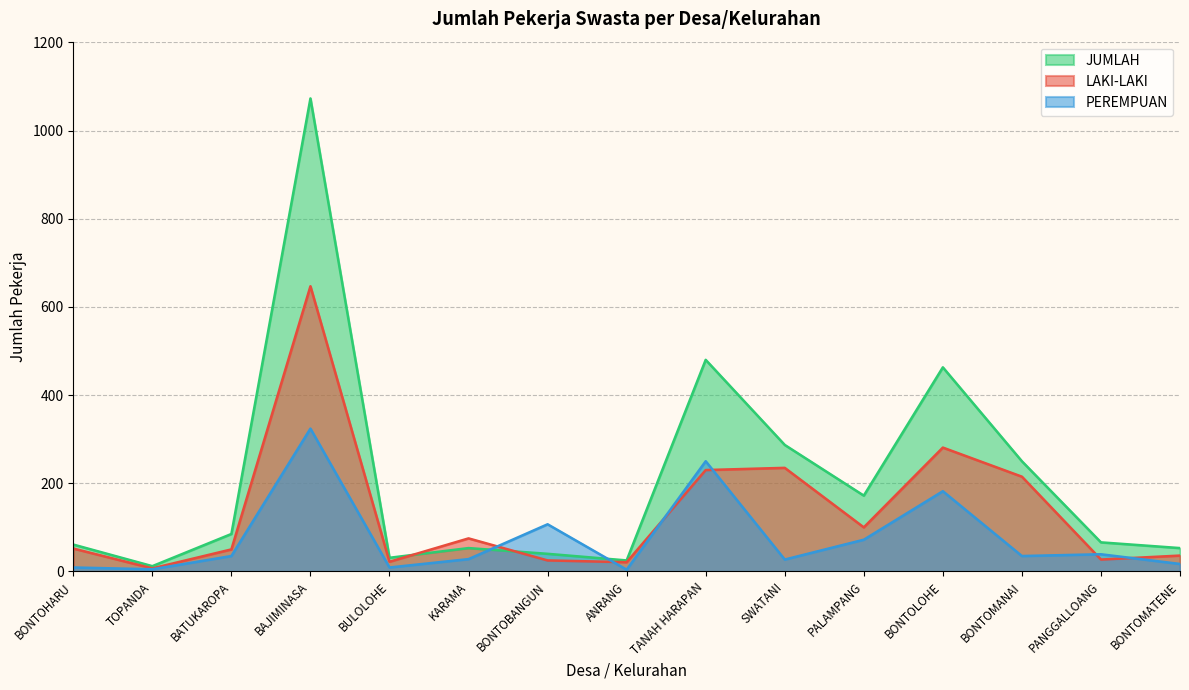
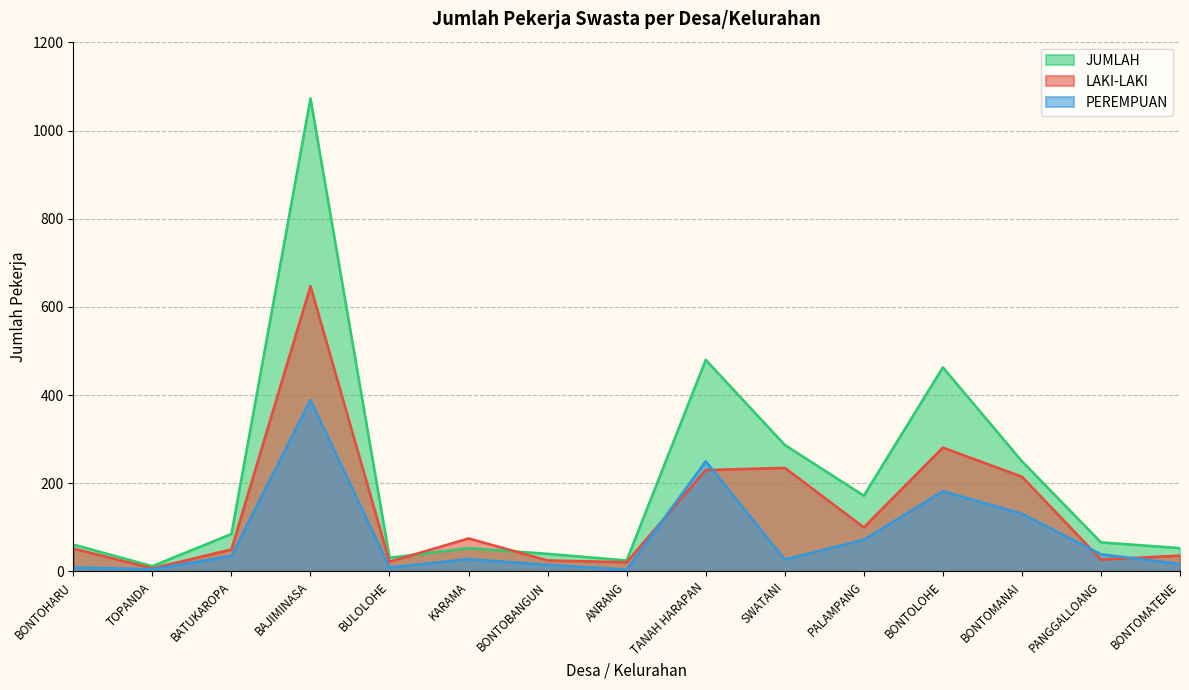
PEREMPUAN, BAJIMINASA: 320 -> 390
PEREMPUAN, BONTOBANGUN: 110 -> 20
PEREMPUAN, BONTOMANAI: 40 -> 130
